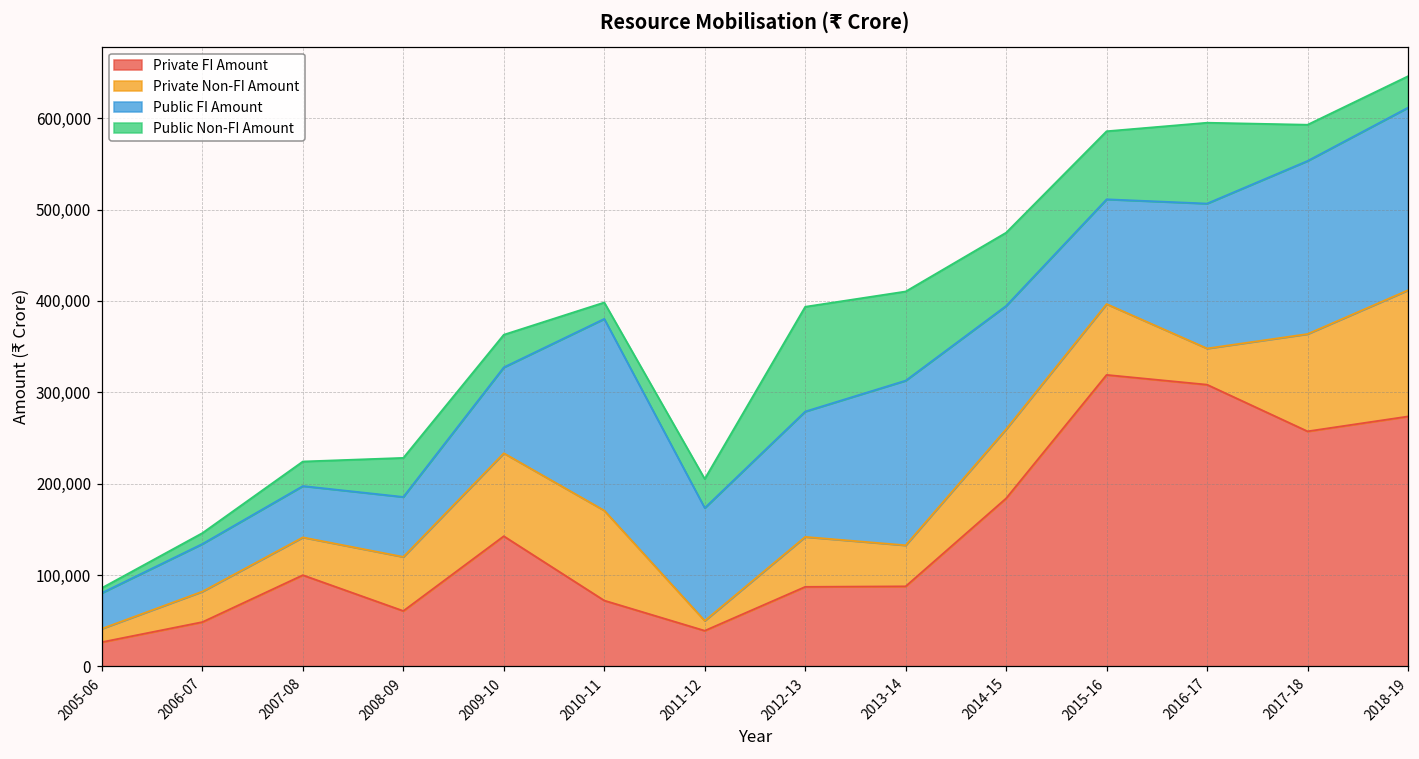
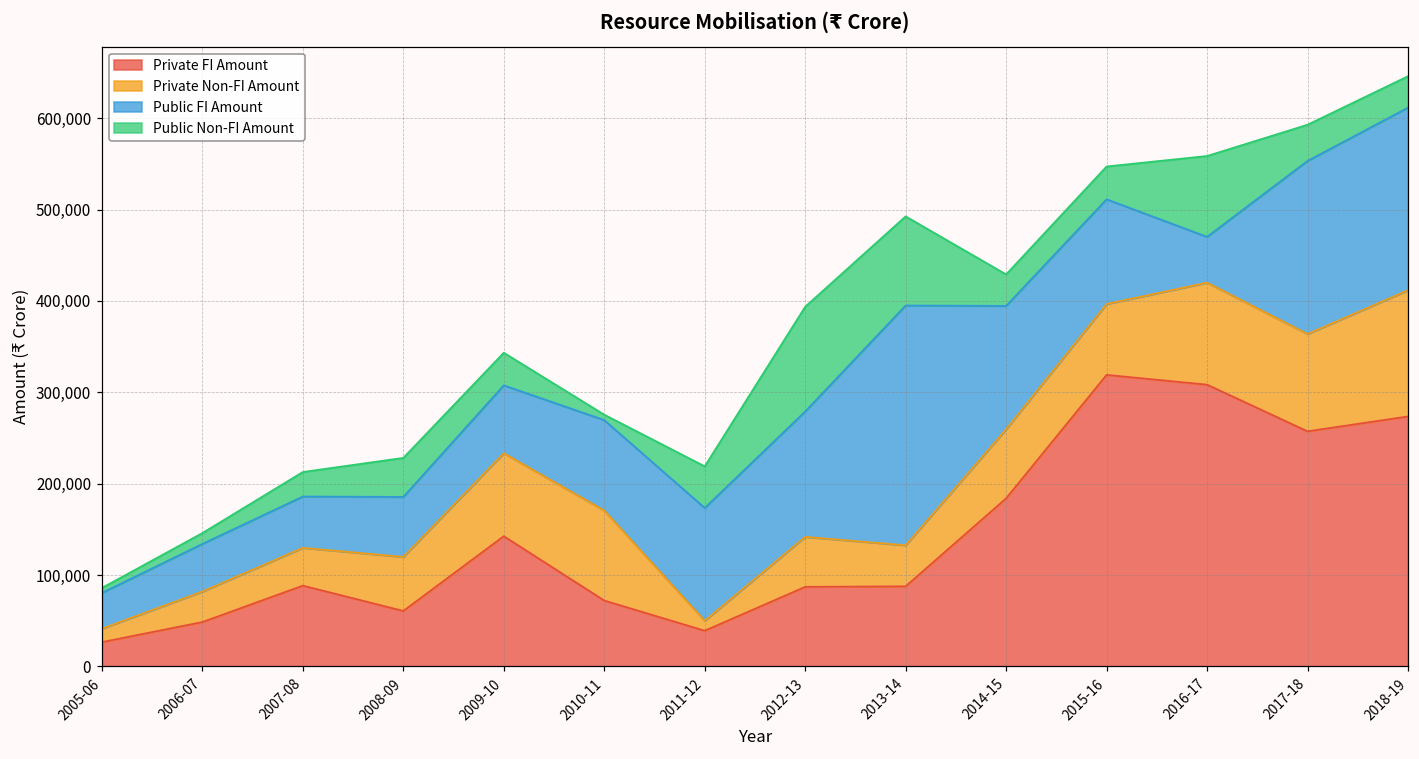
Private FI Amount, 2007-08: 100,000 -> 90,000
Public FI Amount, 2009-10: 90,000 -> 70,000
Public FI Amount, 2010-11: 210,000 -> 100,000
Public Non-FI Amount, 2010-11: 20,000 -> 10,000
Public Non-FI Amount, 2011-12: 30,000 -> 50,000
Public FI Amount, 2013-14: 180,000 -> 260,000
Public Non-FI Amount, 2014-15: 80,000 -> 30,000
Public Non-FI Amount, 2015-16: 70,000 -> 40,000
Private Non-FI Amount, 2016-17: 40,000 -> 110,000
Public FI Amount, 2016-17: 160,000 -> 50,000
